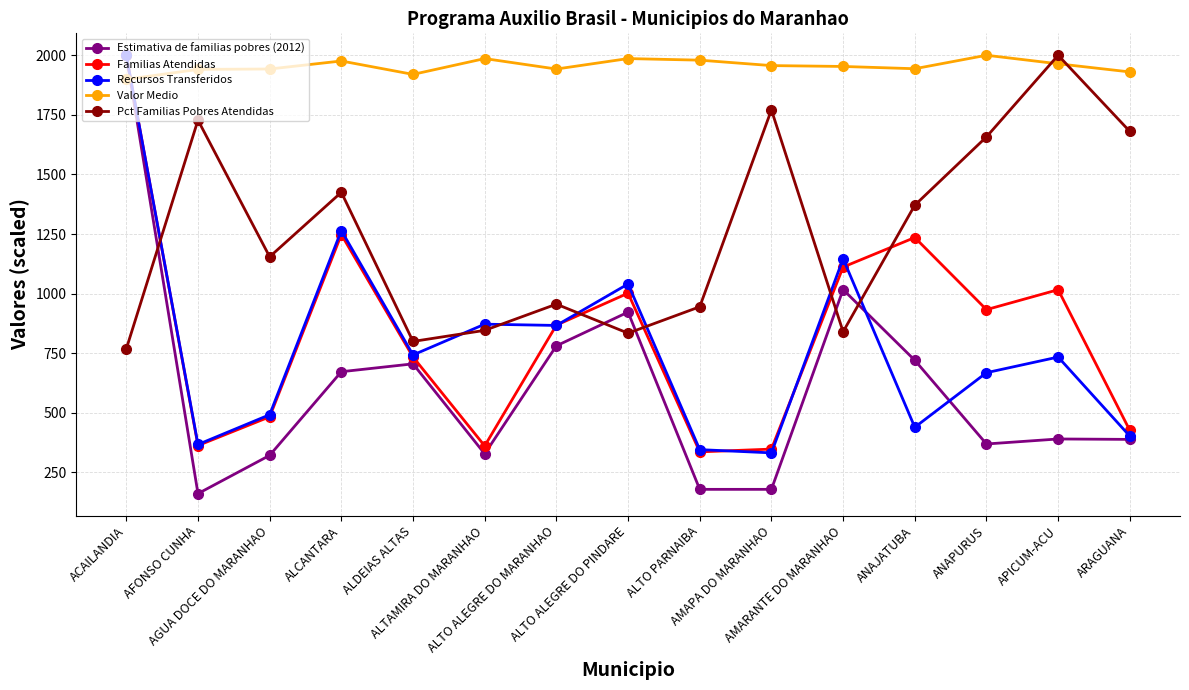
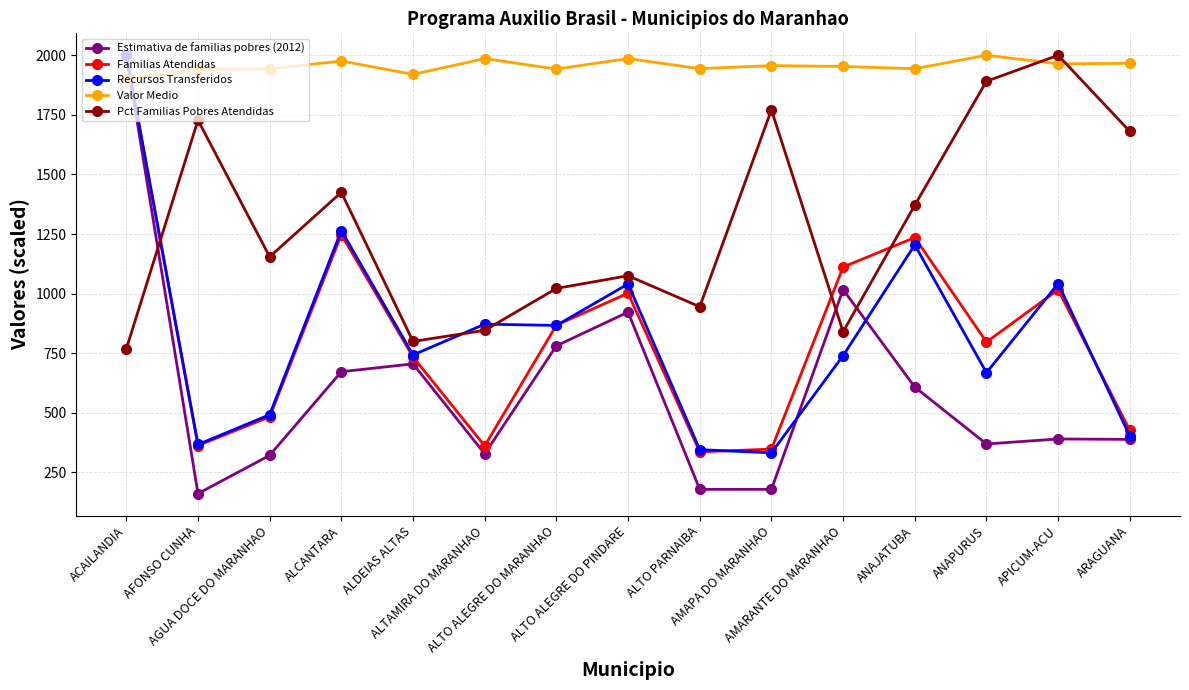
Pct Familias Pobres Atendidas, ALTO ALEGRE DO MARANHAO: 960 -> 1020
Pct Familias Pobres Atendidas, ALTO ALEGRE DO PINDARE: 830 -> 1080
Valor Medio, ALTO PARNAIBA: 1980 -> 1940
Recursos Transferidos, AMARANTE DO MARANHAO: 1150 -> 740
Estimativa de familias pobres (2012), ANAJATUBA: 720 -> 610
Recursos Transferidos, ANAJATUBA: 440 -> 1200
Familias Atendidas, ANAPURUS: 930 -> 800
Pct Familias Pobres Atendidas, ANAPURUS: 1660 -> 1890
Recursos Transferidos, APICUM-ACU: 730 -> 1040
Valor Medio, ARAGUANA: 1930 -> 1970
